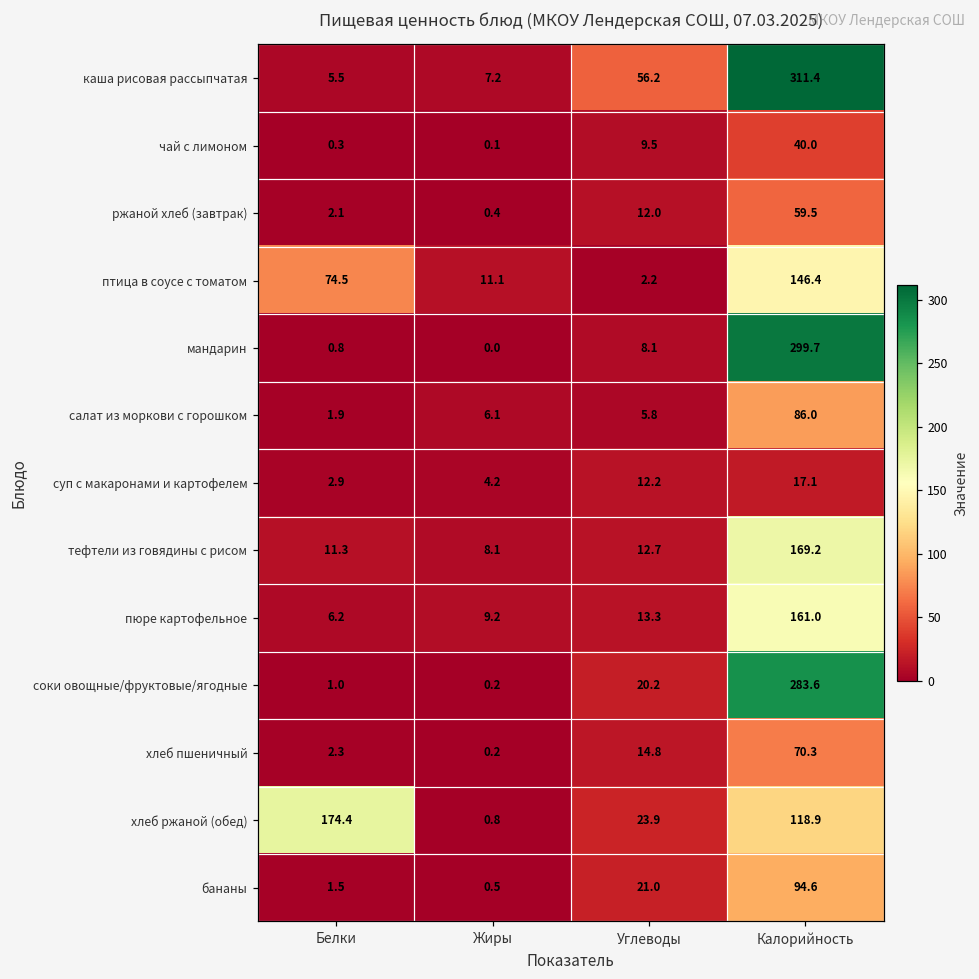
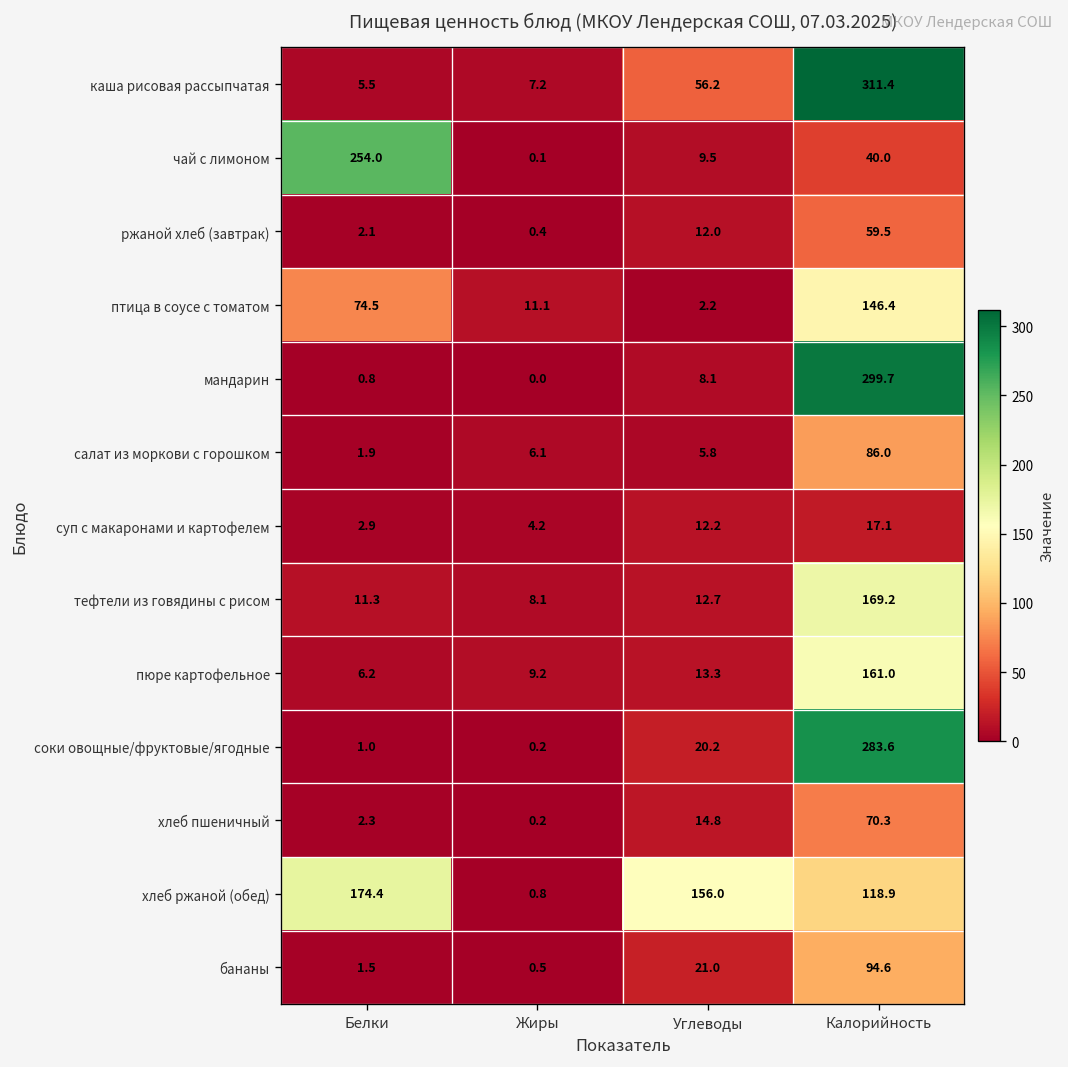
чай с лимоном, Белки: 0.3 -> 254.0
хлеб ржаной (обед), Углеводы: 23.9 -> 156.0
